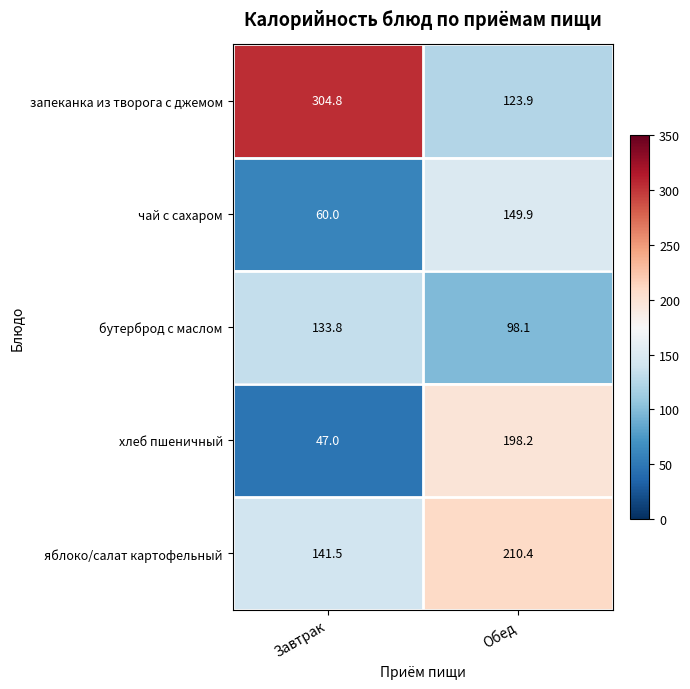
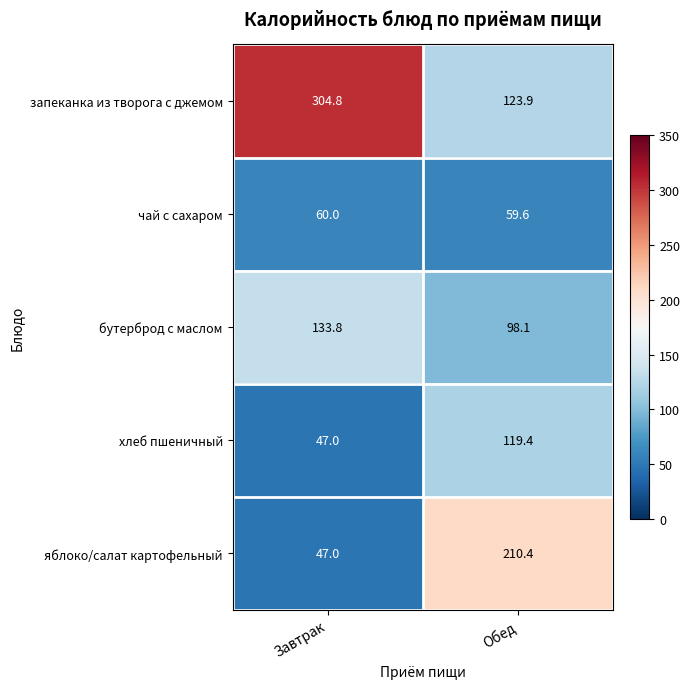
чай с сахаром, Обед: 149.9 -> 59.6
хлеб пшеничный, Обед: 198.2 -> 119.4
яблоко/салат картофельный, Завтрак: 141.5 -> 47.0
